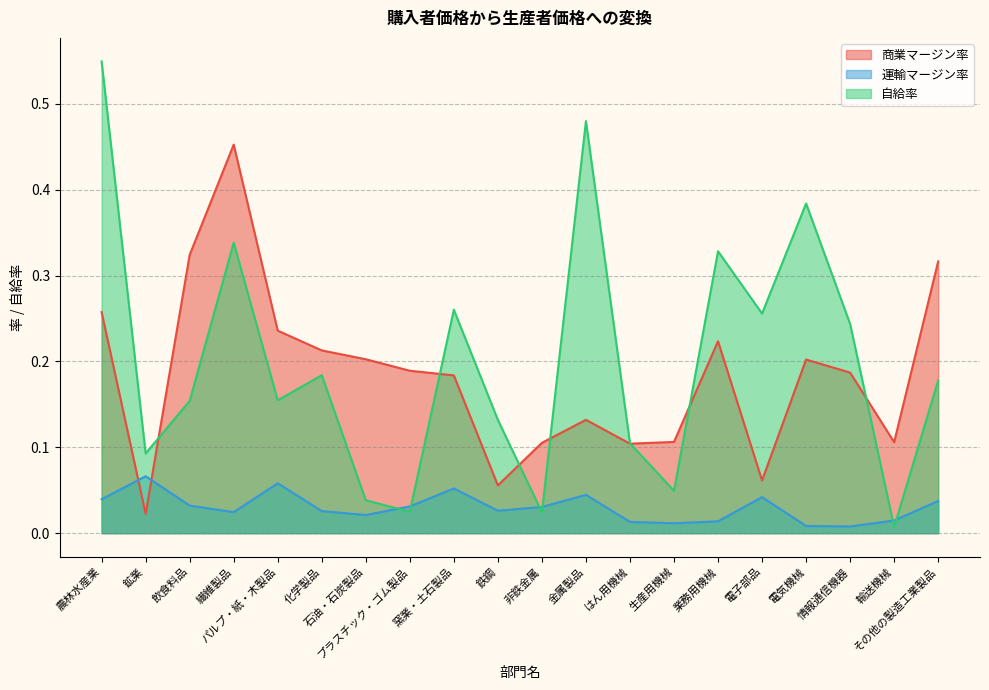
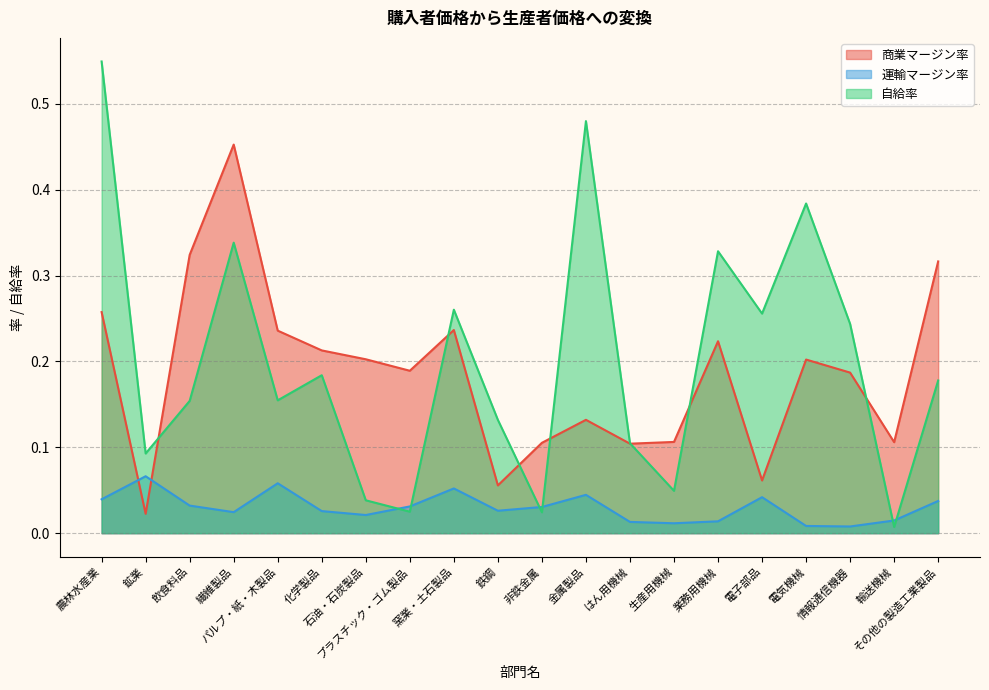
商業マージン率, 窯業・土石製品: 0.18 -> 0.24
